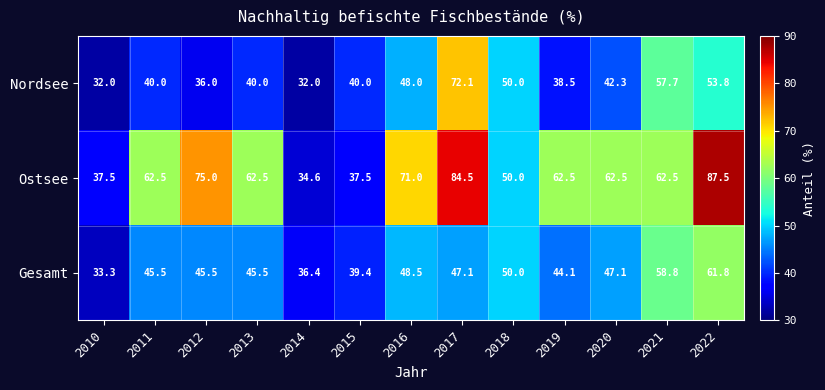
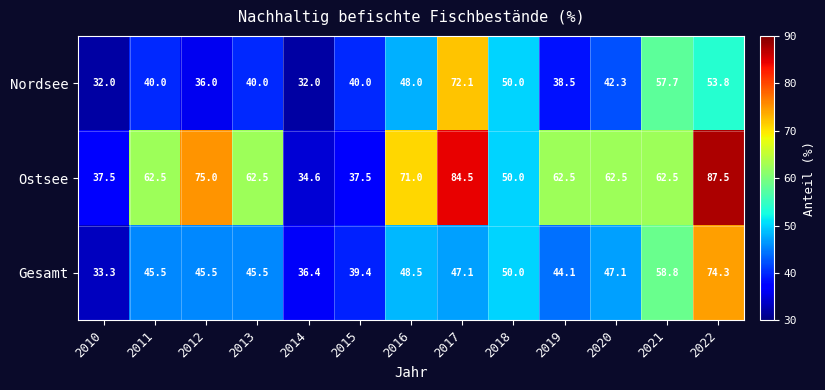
Gesamt, 2022: 61.8 -> 74.3
